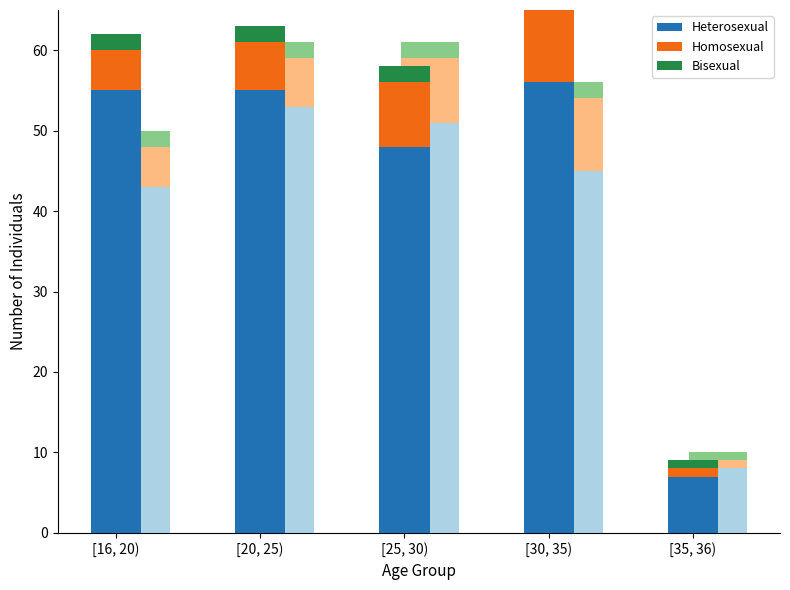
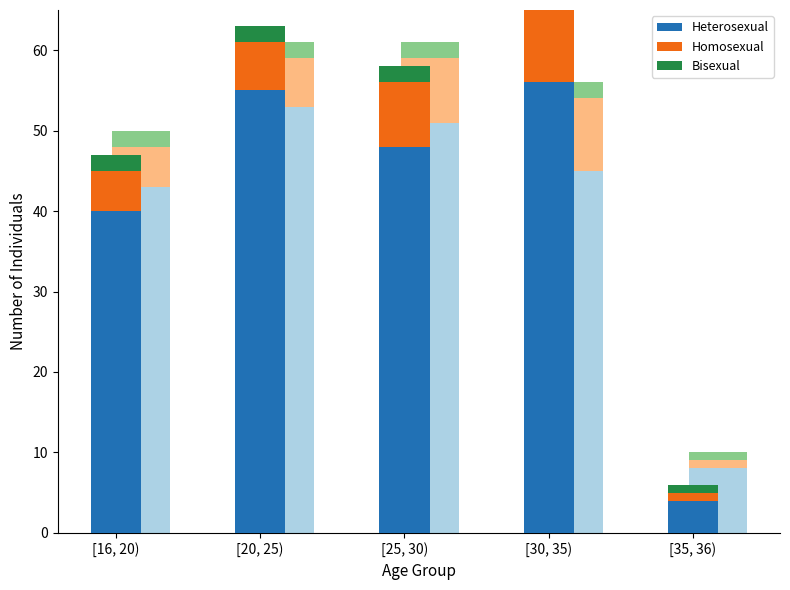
Heterosexual, [16, 20): 55 -> 40
Heterosexual, [35, 36): 7 -> 4
